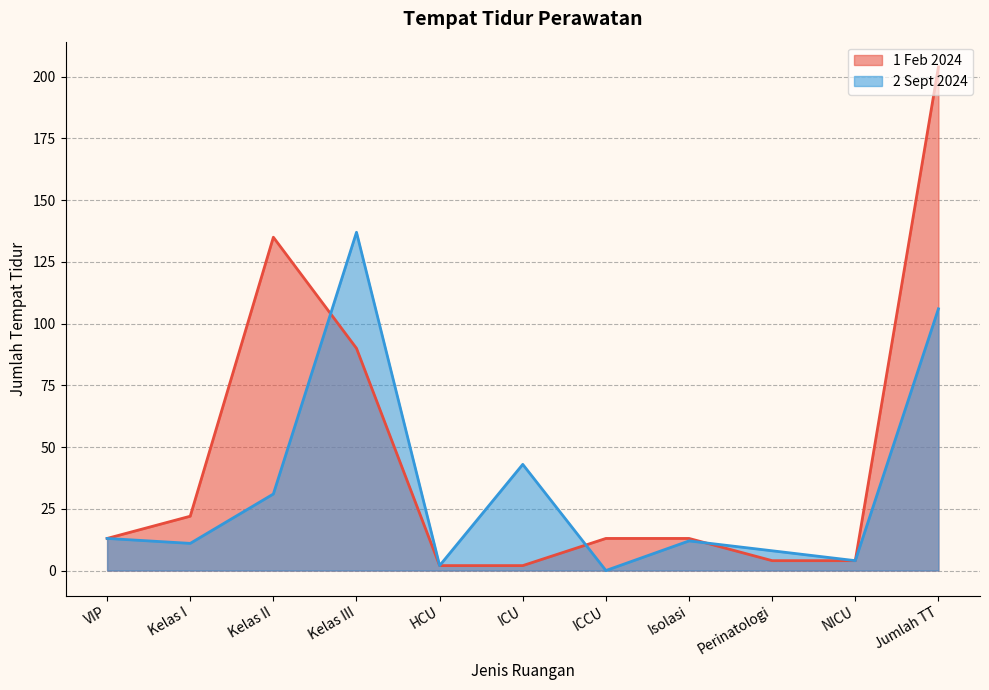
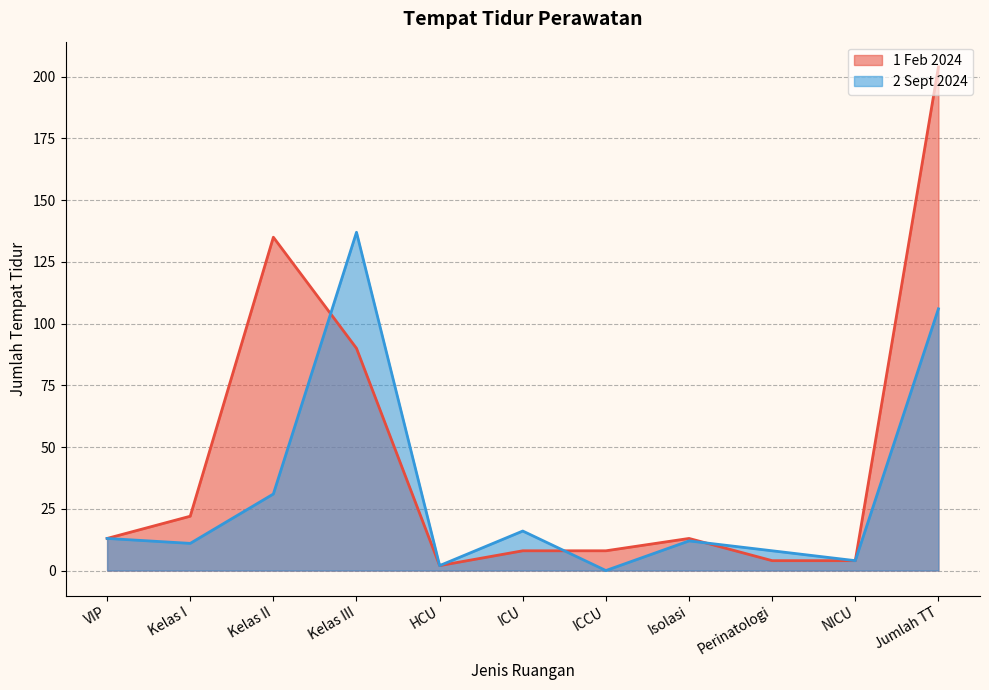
1 Feb 2024, ICU: 2 -> 8
2 Sept 2024, ICU: 43 -> 16
1 Feb 2024, ICCU: 13 -> 8
